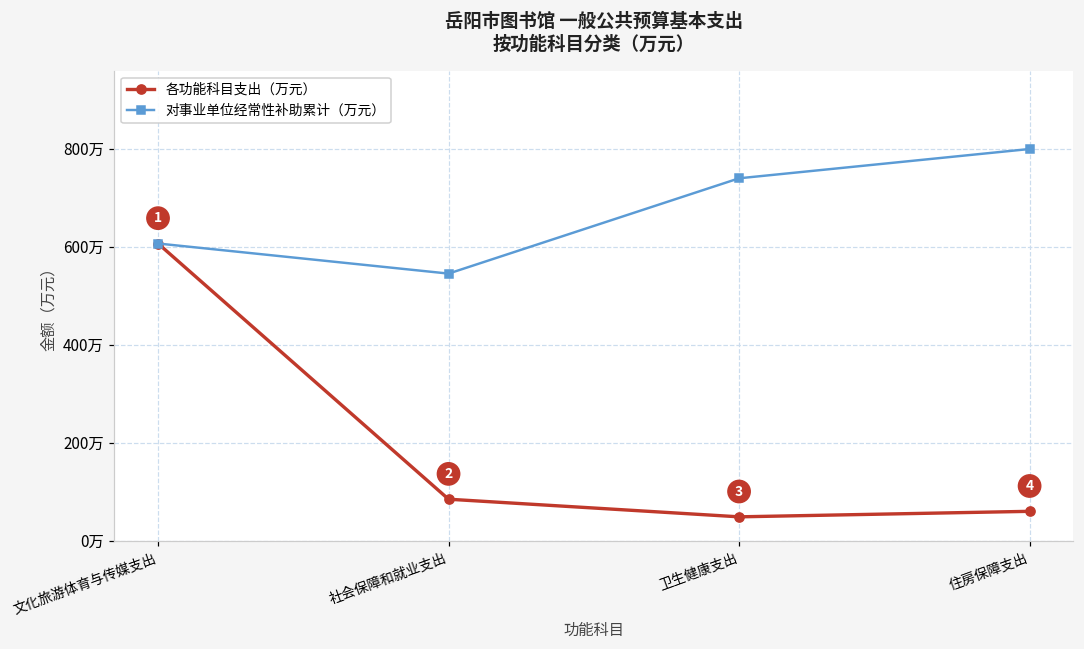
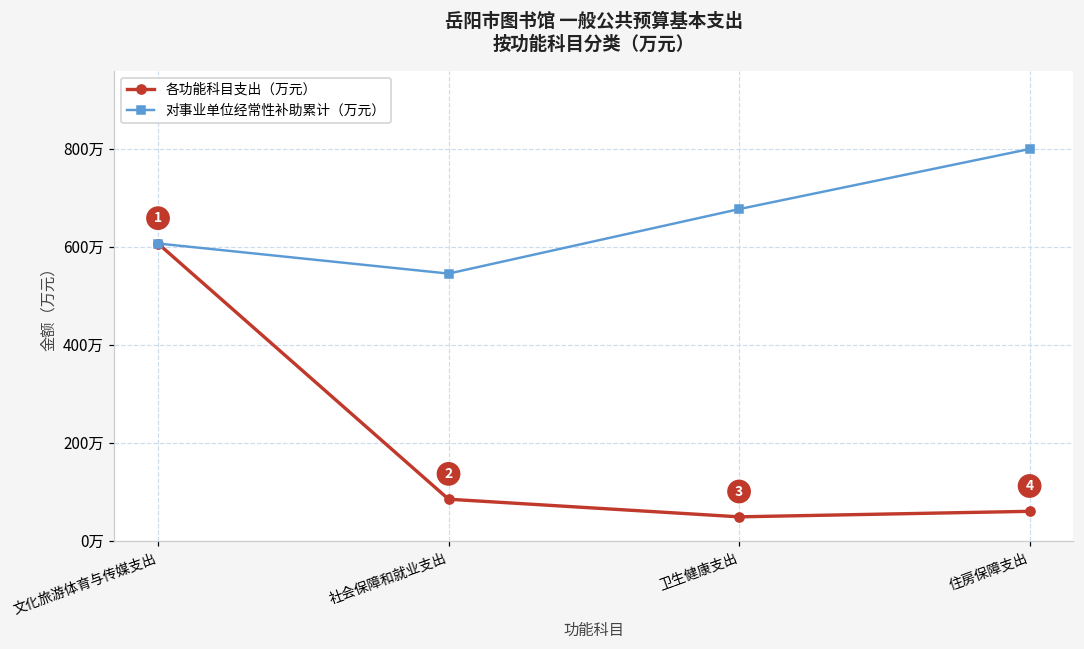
对事业单位经常性补助累计（万元）, 卫生健康支出: 740万 -> 680万
